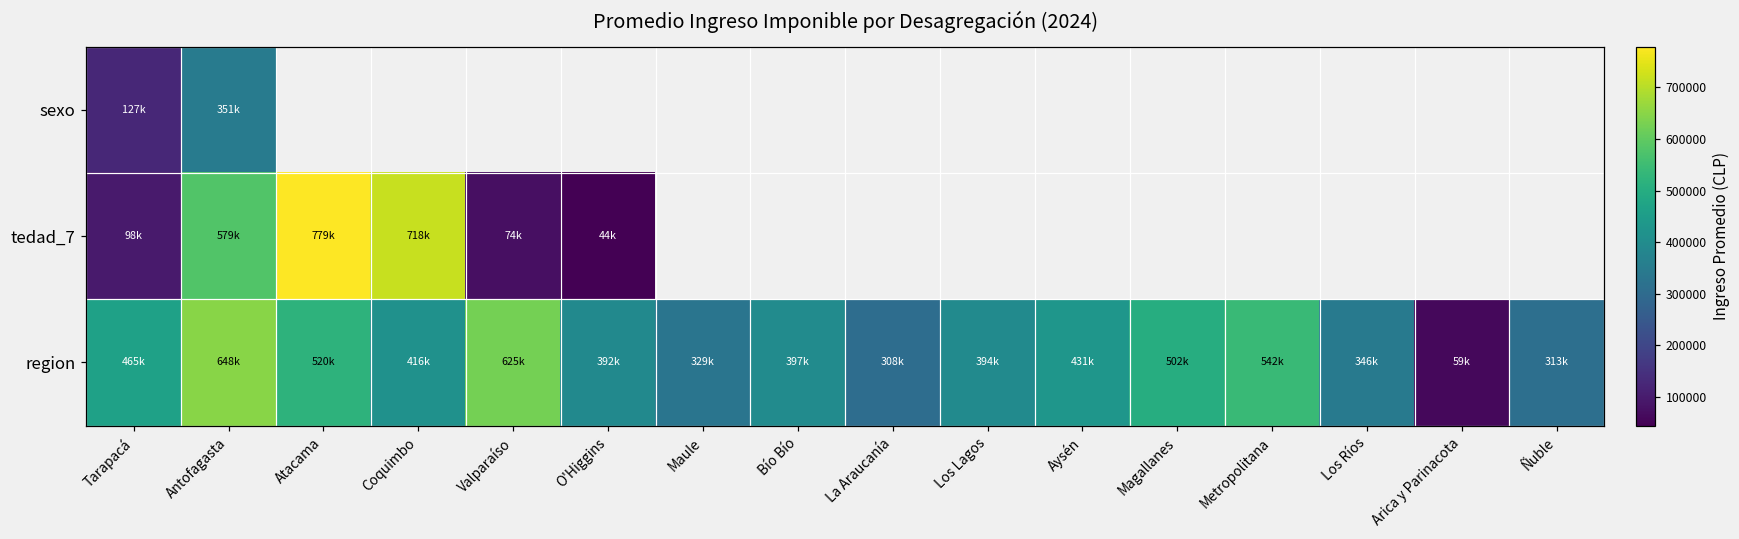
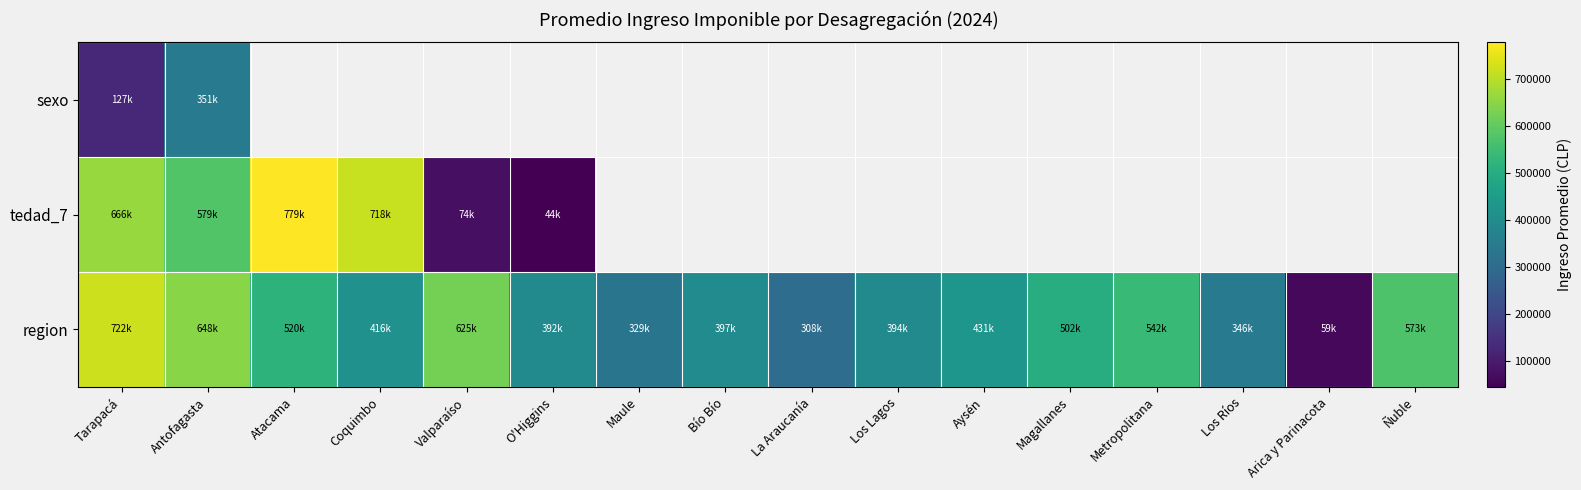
tedad_7, Tarapacá: 98k -> 666k
region, Tarapacá: 465k -> 722k
region, Ñuble: 313k -> 573k
